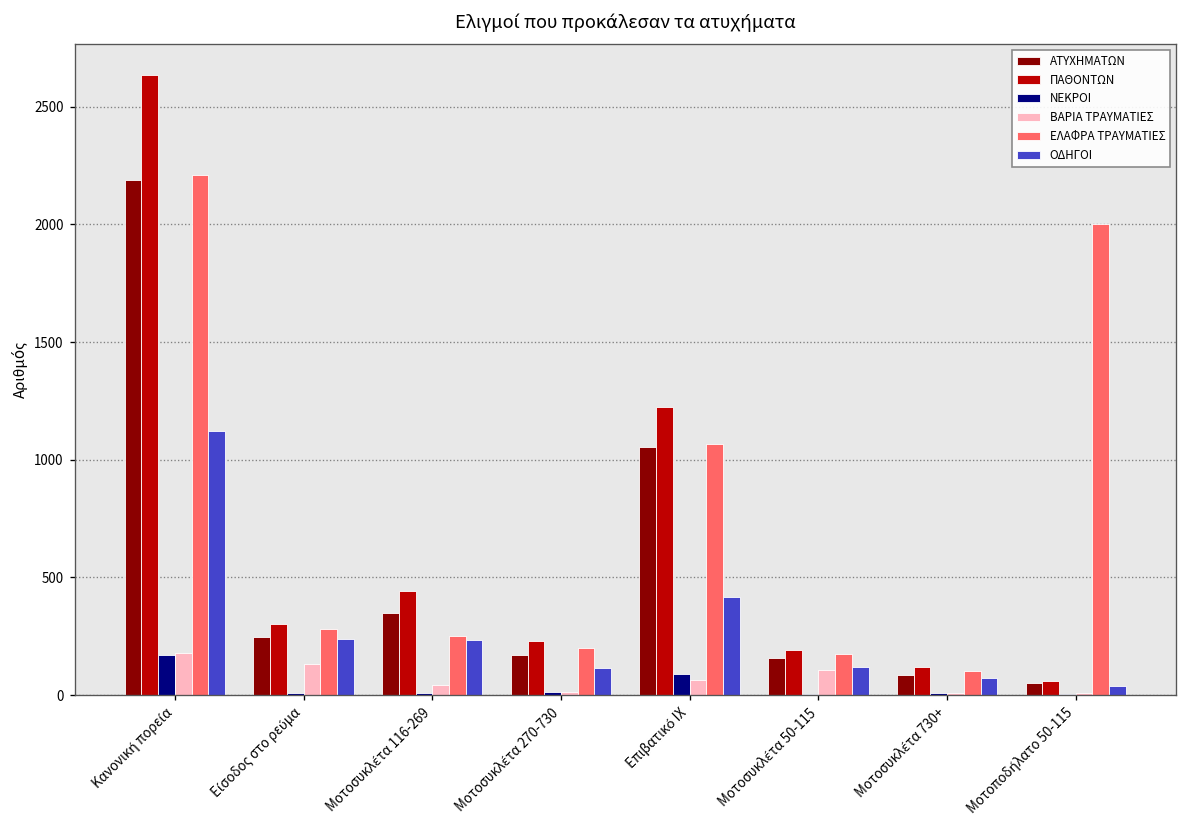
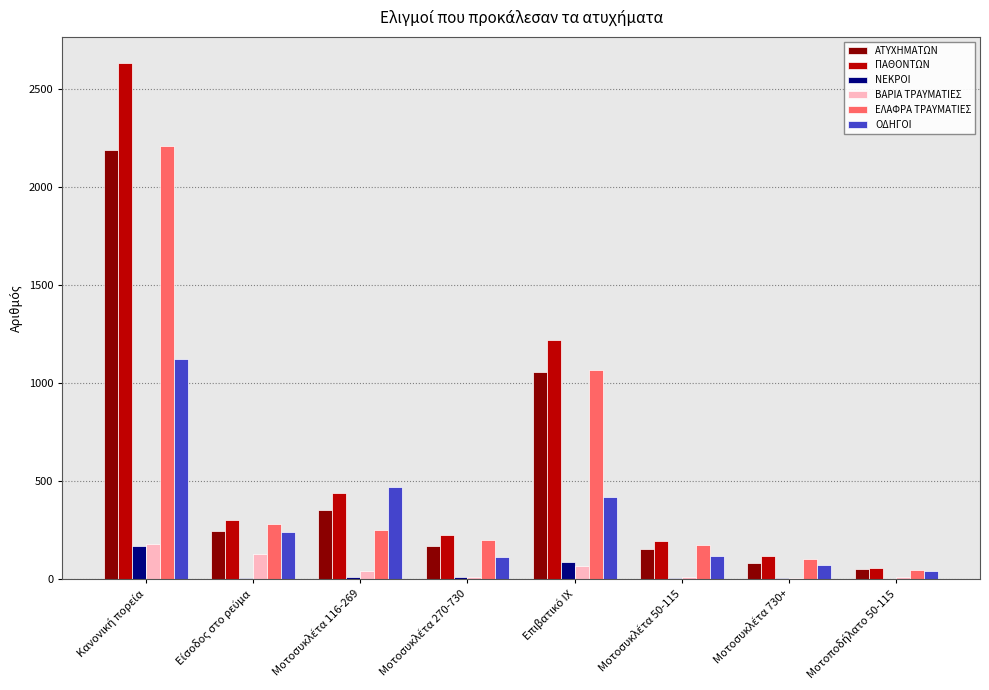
ΟΔΗΓΟΙ, Μοτοσυκλέτα 116-269: 230 -> 470
ΒΑΡΙΑ ΤΡΑΥΜΑΤΙΕΣ, Μοτοσυκλέτα 50-115: 110 -> 10
ΕΛΑΦΡΑ ΤΡΑΥΜΑΤΙΕΣ, Μοτοποδήλατο 50-115: 2000 -> 50
